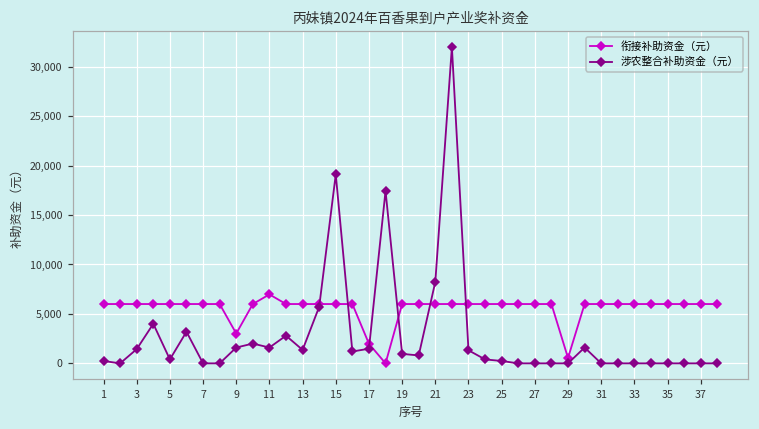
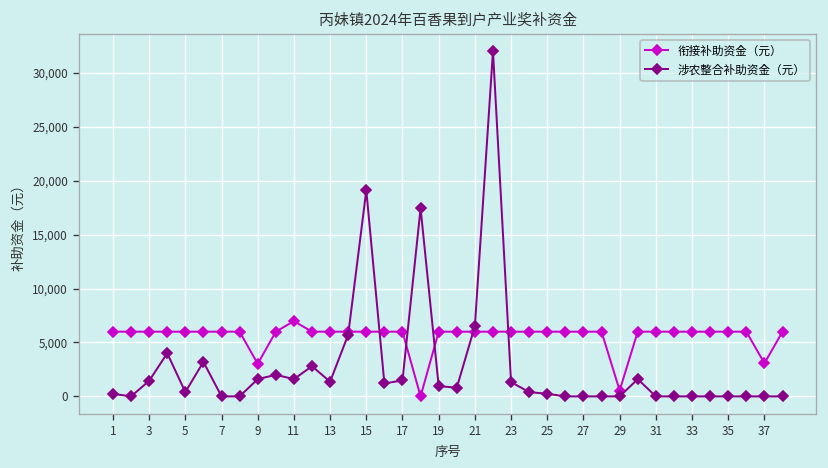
衔接补助资金（元）, 17: 2,000 -> 6,000
涉农整合补助资金（元）, 21: 8,000 -> 7,000
衔接补助资金（元）, 37: 6,000 -> 3,000
